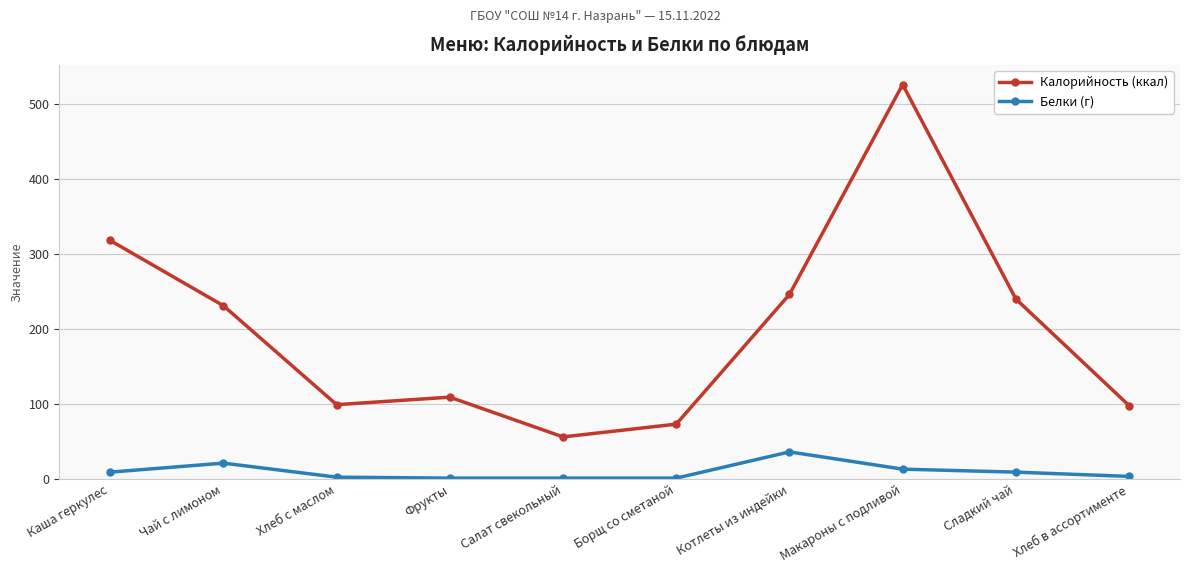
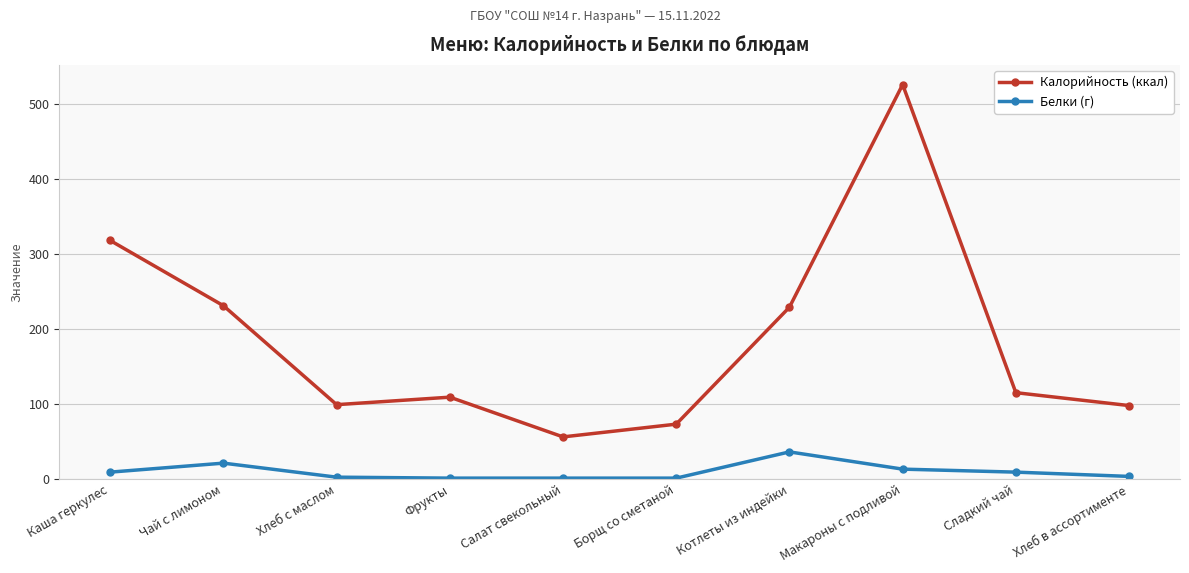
Калорийность (ккал), Котлеты из индейки: 250 -> 230
Калорийность (ккал), Сладкий чай: 240 -> 120
